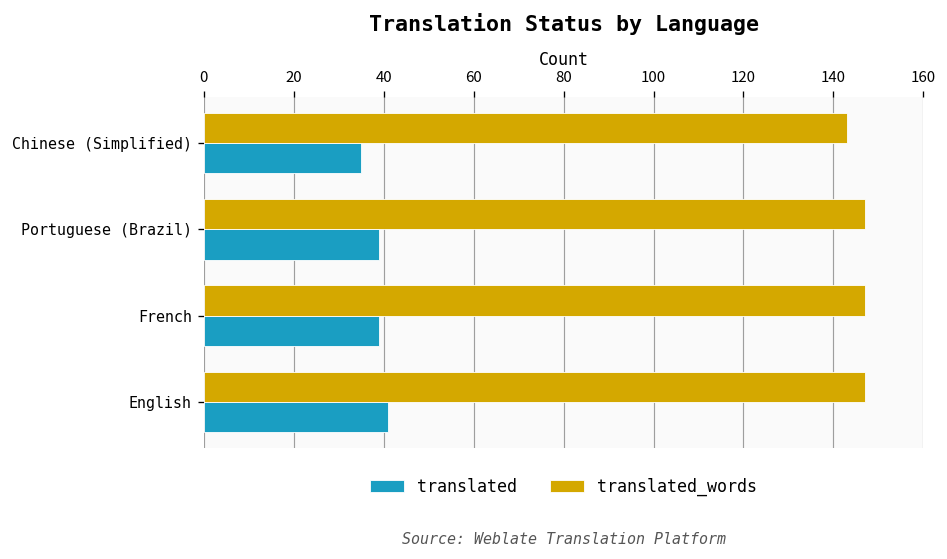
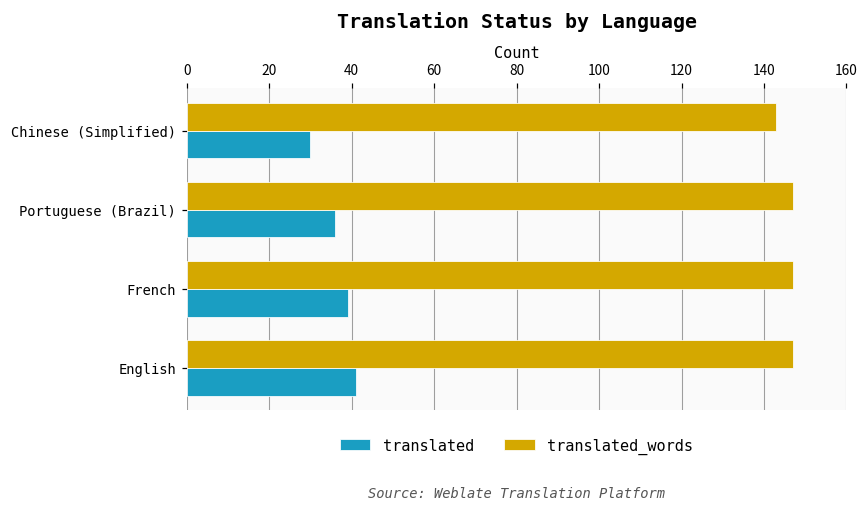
translated, Chinese (Simplified): 35 -> 30
translated, Portuguese (Brazil): 39 -> 36
